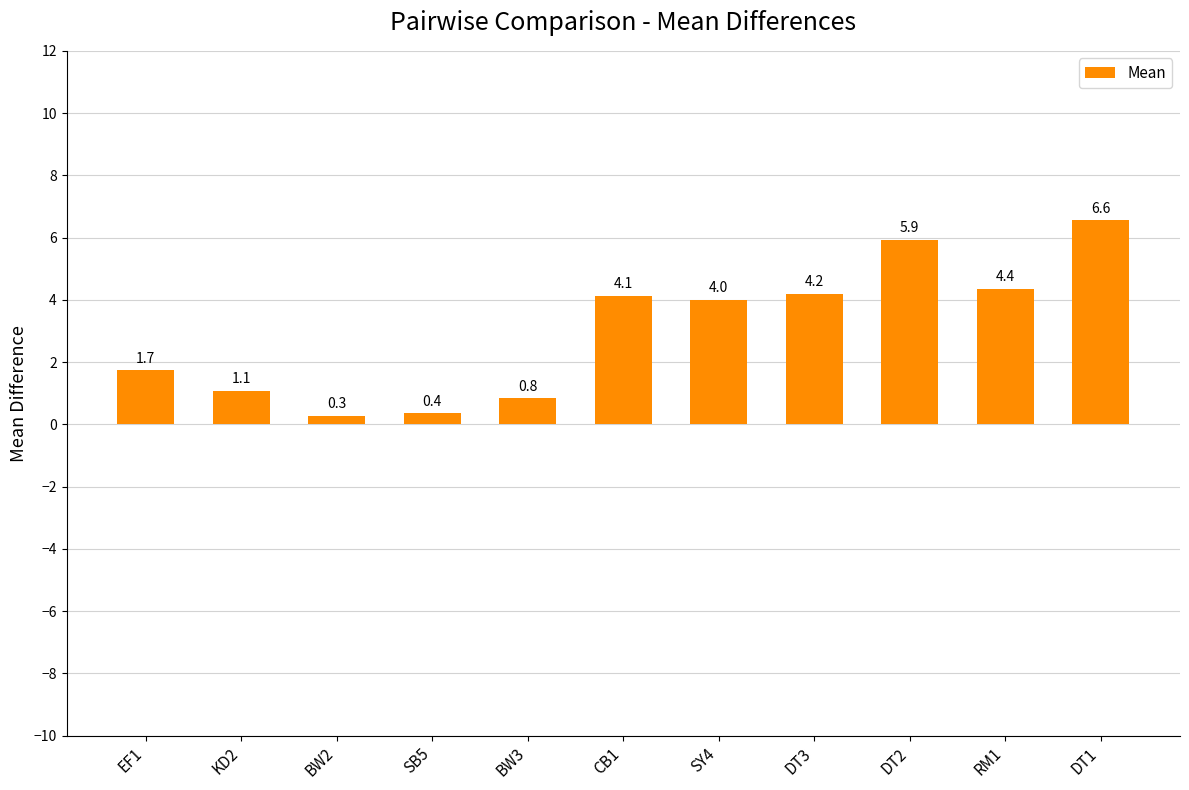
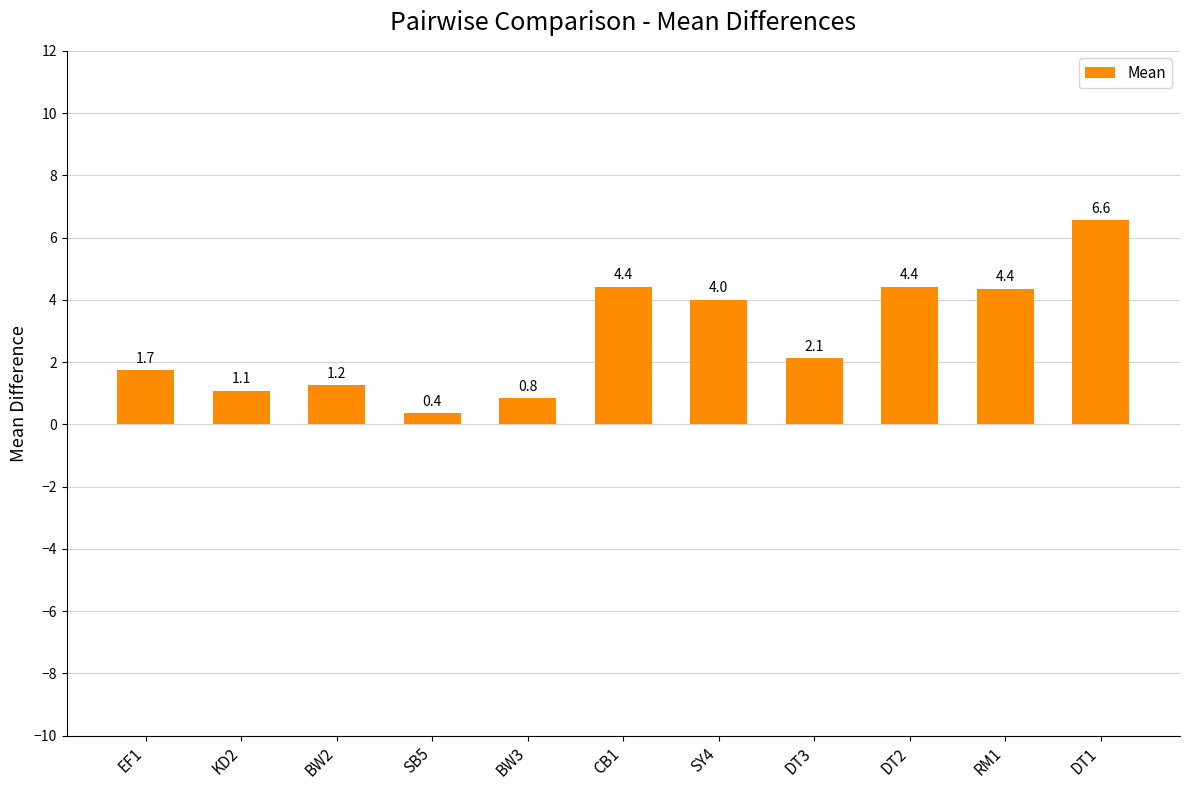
BW2: 0.3 -> 1.2
CB1: 4.1 -> 4.4
DT3: 4.2 -> 2.1
DT2: 5.9 -> 4.4
